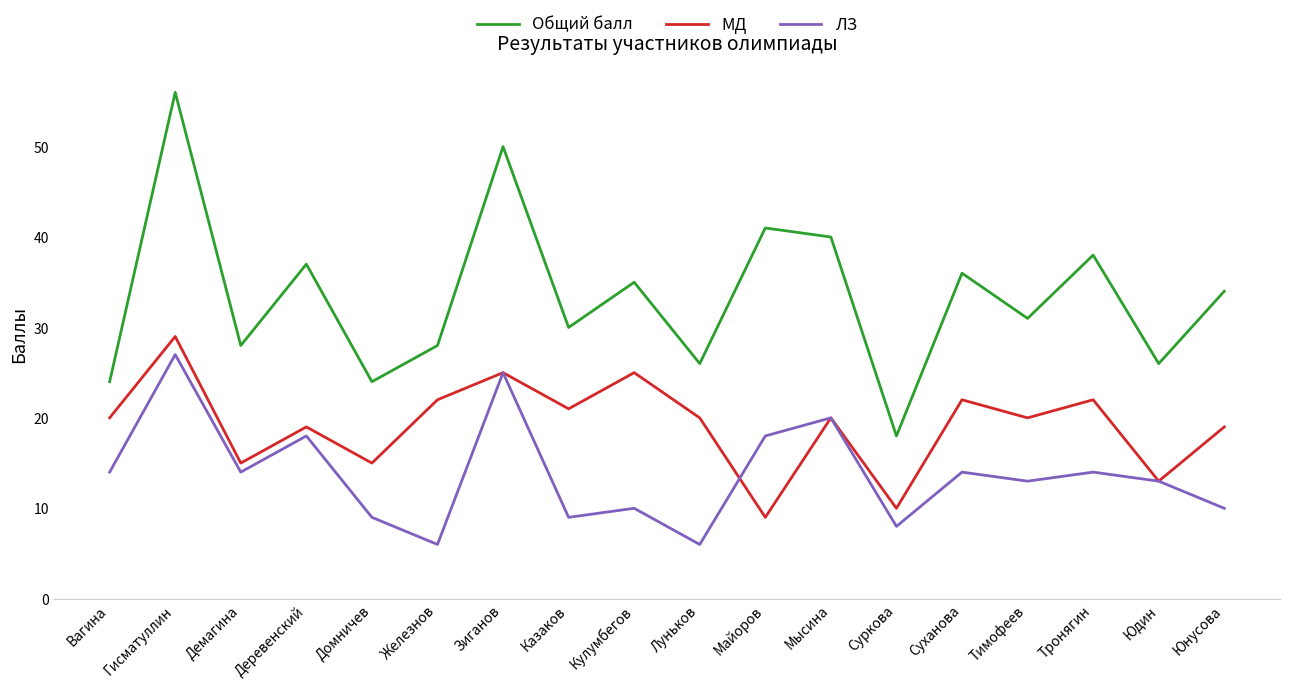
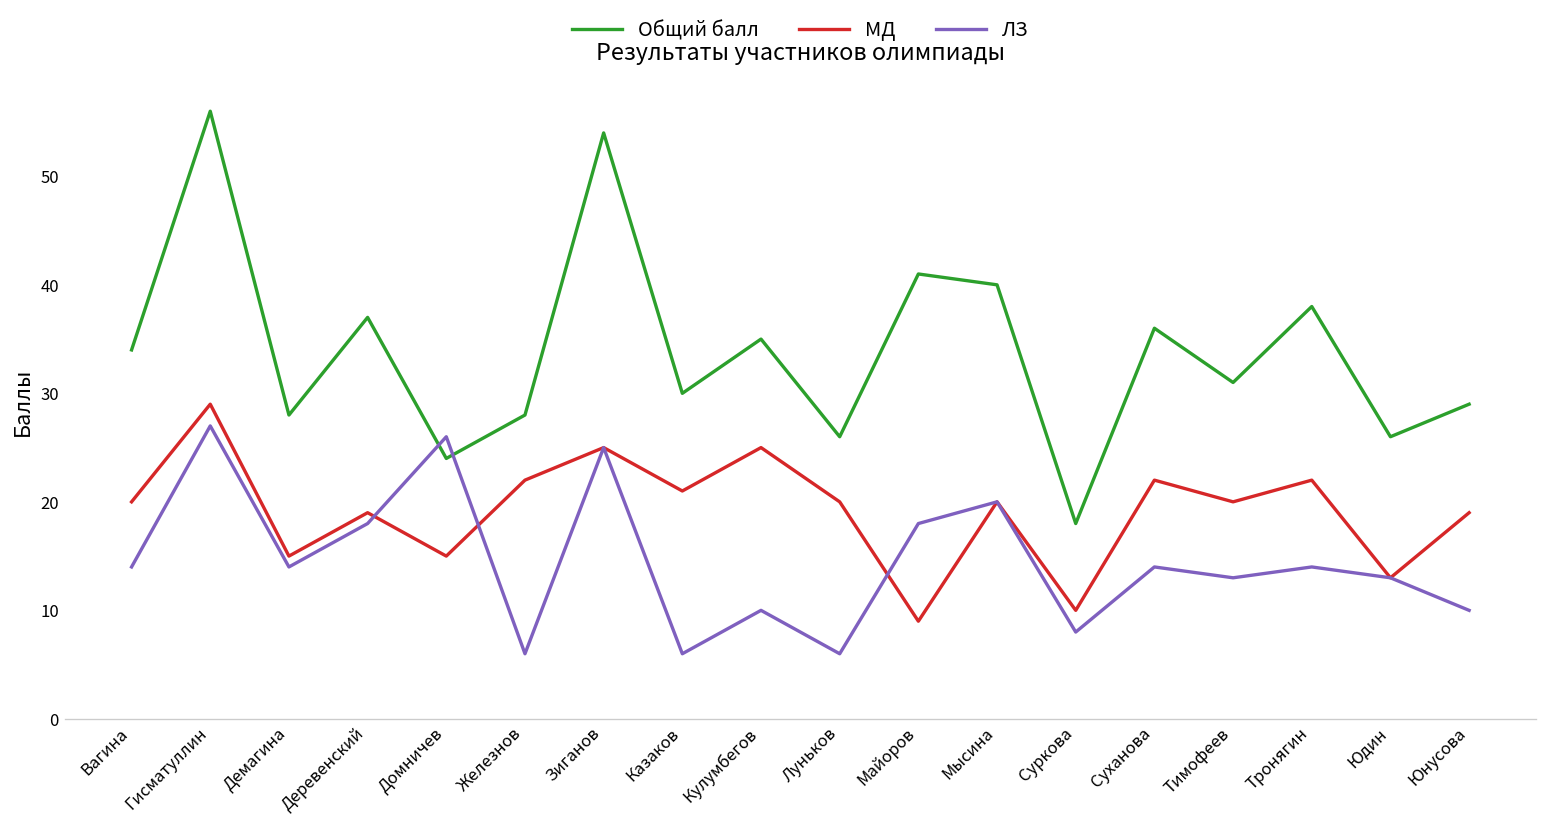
Общий балл, Вагина: 24 -> 34
ЛЗ, Домничев: 9 -> 26
Общий балл, Зиганов: 50 -> 54
ЛЗ, Казаков: 9 -> 6
Общий балл, Юнусова: 34 -> 29
